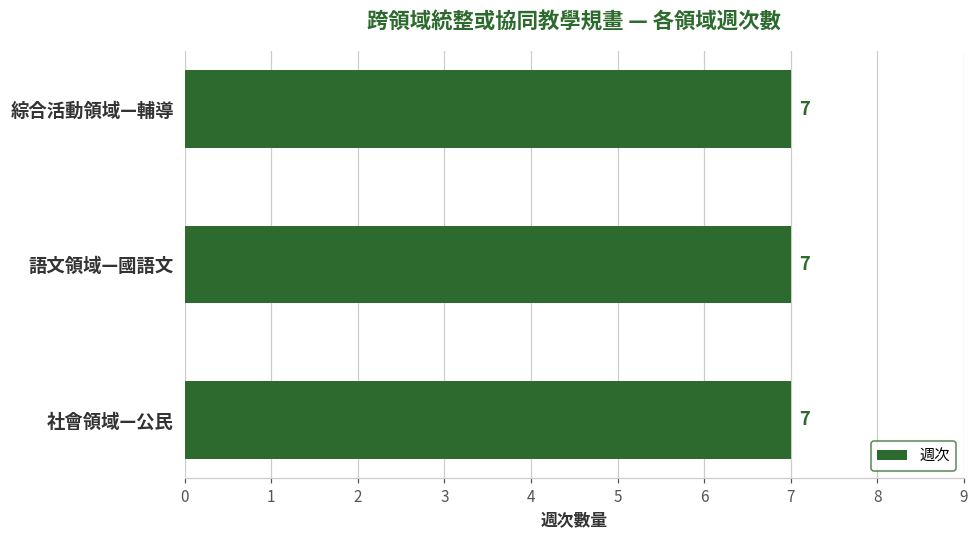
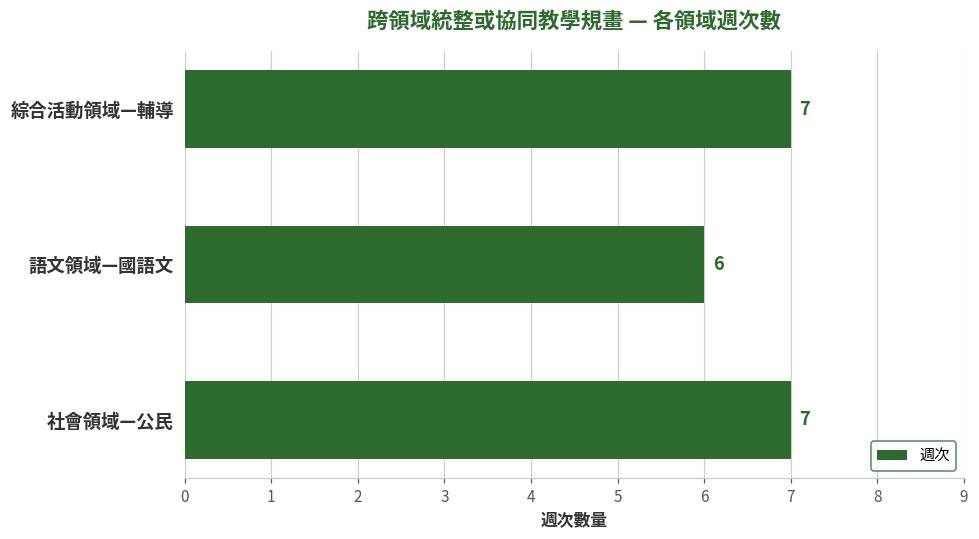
語文領域—國語文: 7 -> 6
